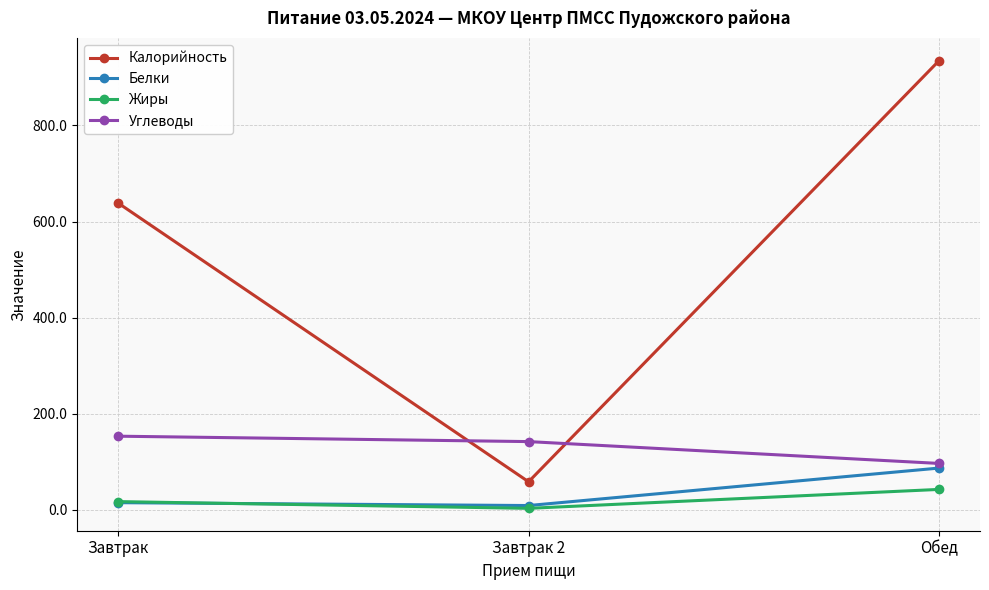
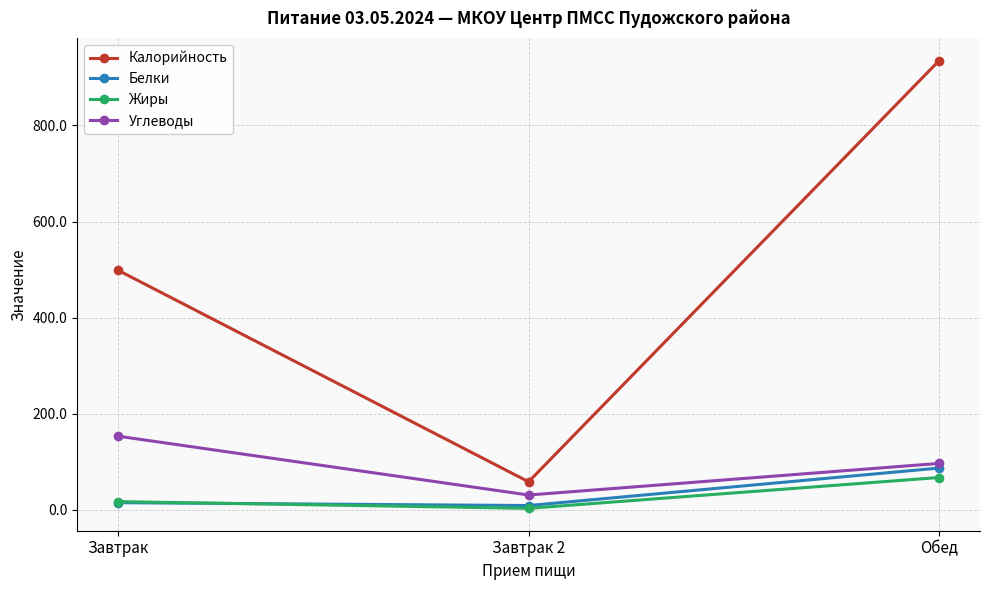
Калорийность, Завтрак: 640 -> 500
Углеводы, Завтрак 2: 140 -> 30
Жиры, Обед: 40 -> 70
